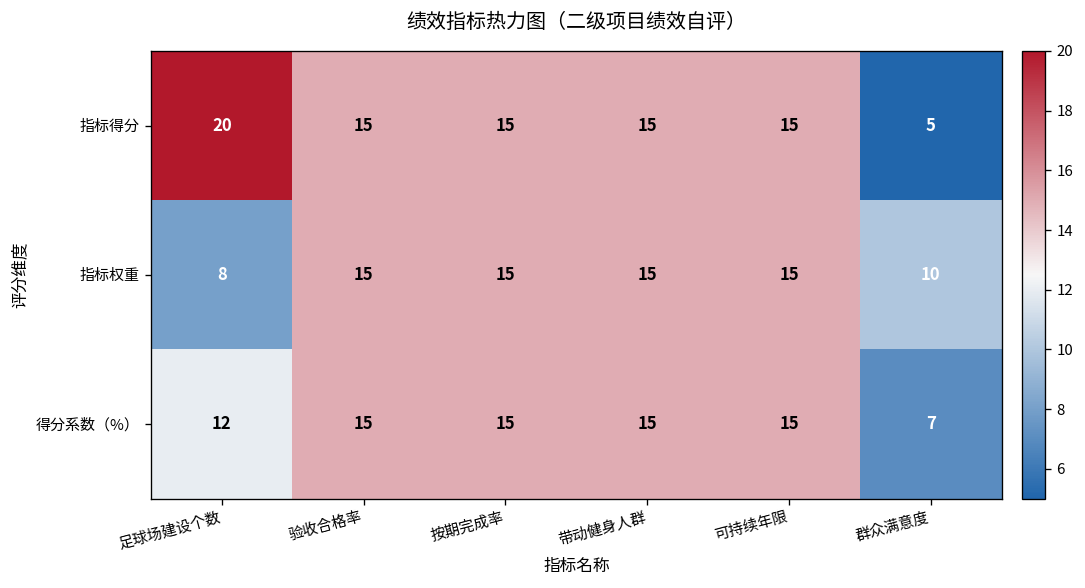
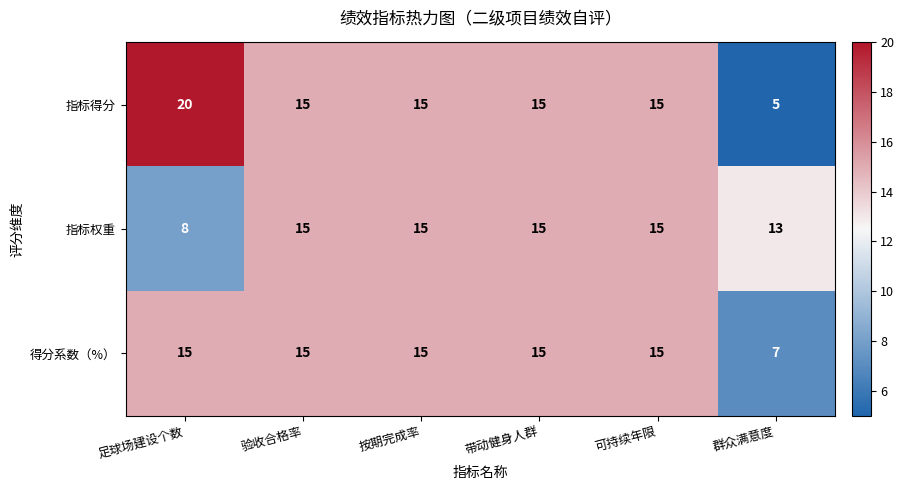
指标权重, 群众满意度: 10 -> 13
得分系数（%）, 足球场建设个数: 12 -> 15
